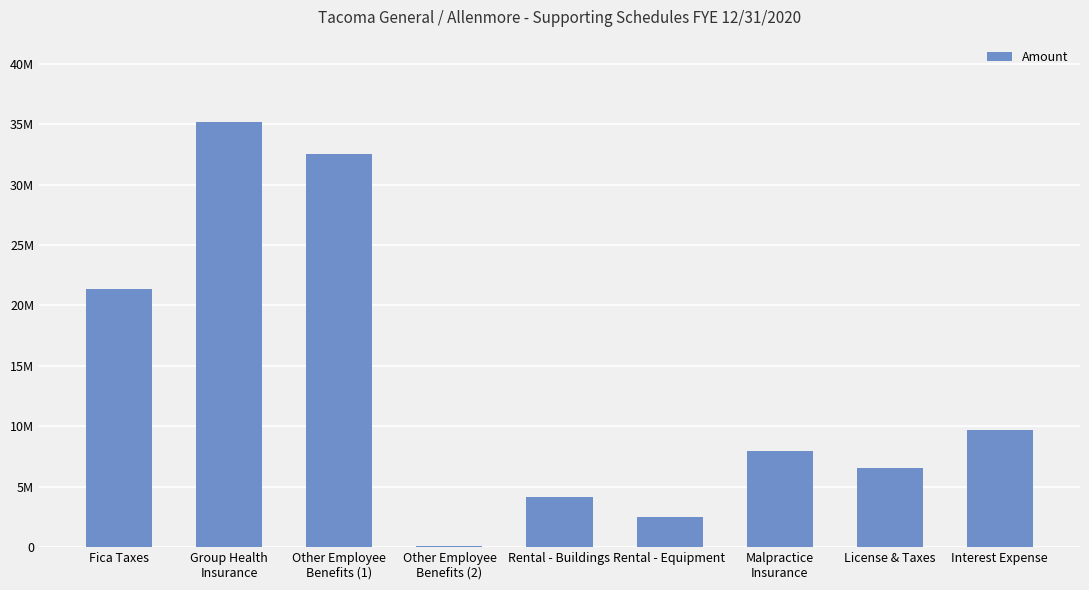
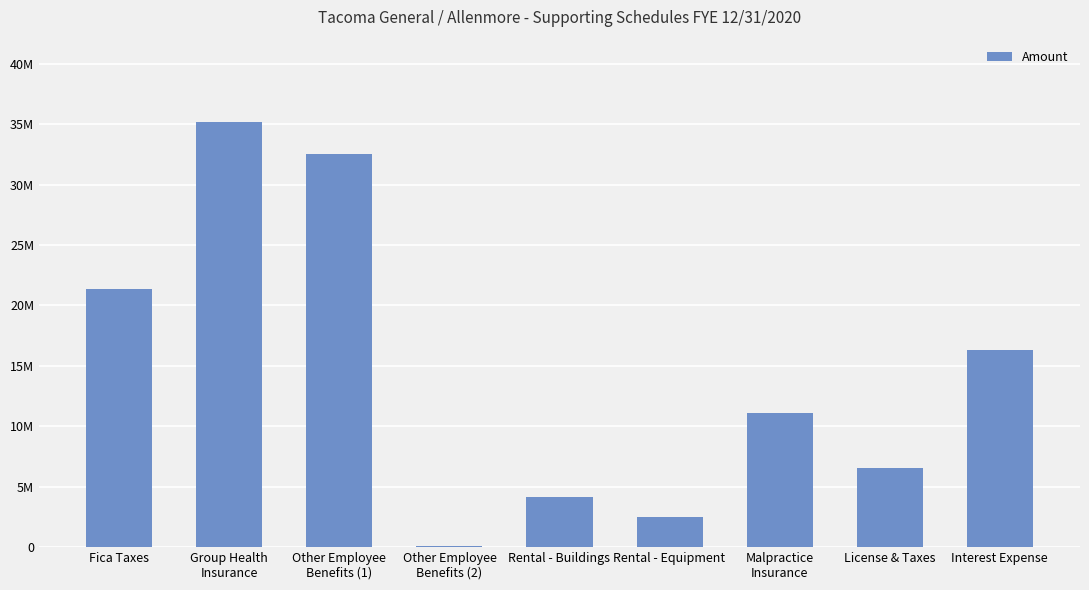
Malpractice Insurance: 8000000 -> 11100000
Interest Expense: 9700000 -> 16300000
